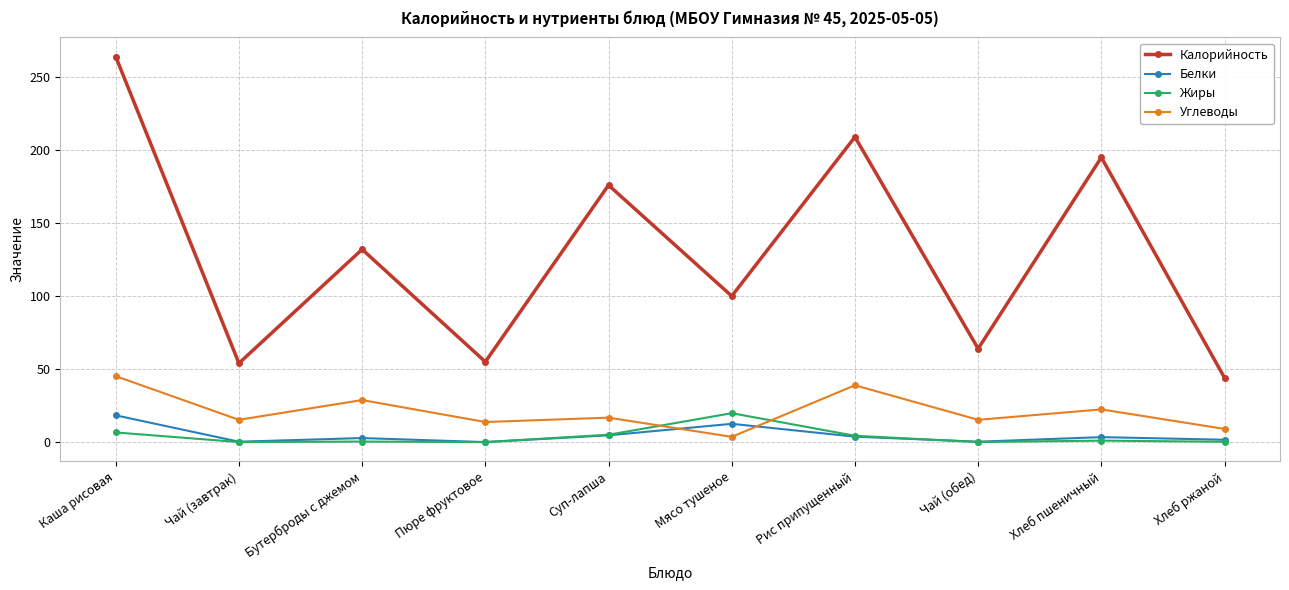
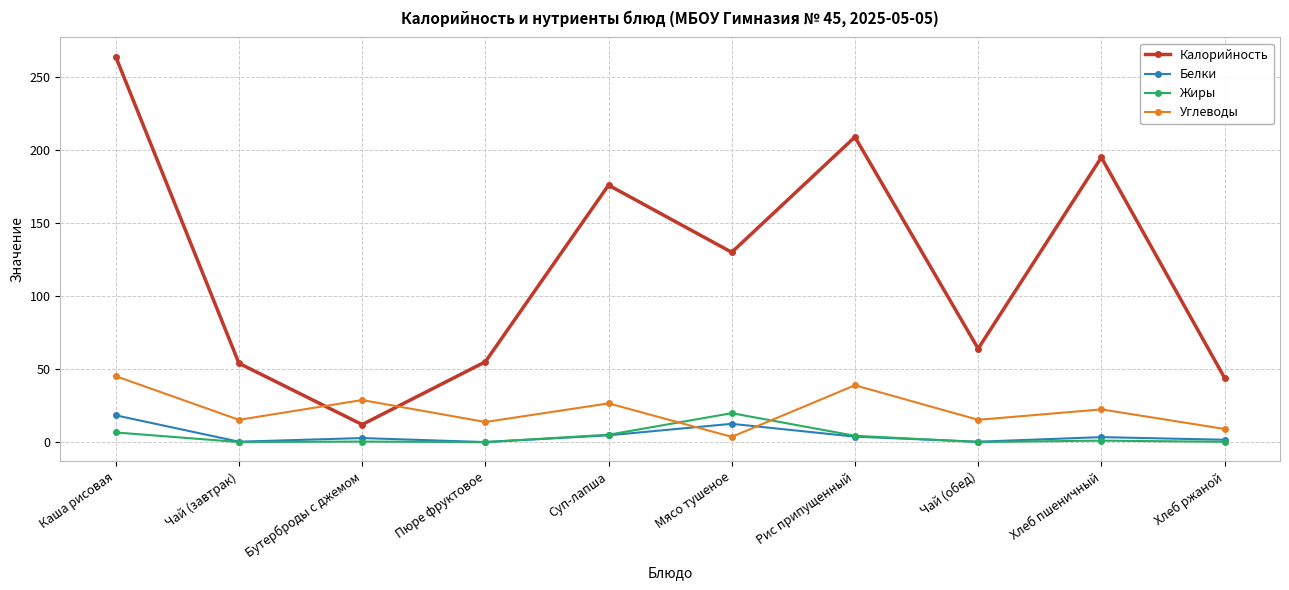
Калорийность, Бутерброды с джемом: 132 -> 12
Углеводы, Суп-лапша: 17 -> 27
Калорийность, Мясо тушеное: 100 -> 130
